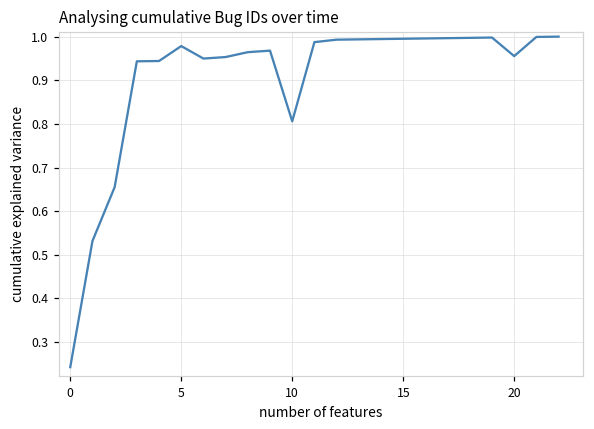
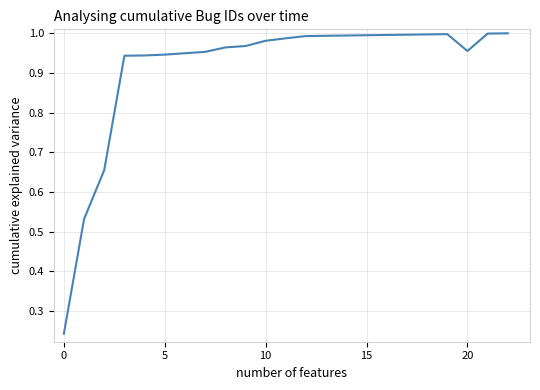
5: 0.98 -> 0.95
10: 0.81 -> 0.98
